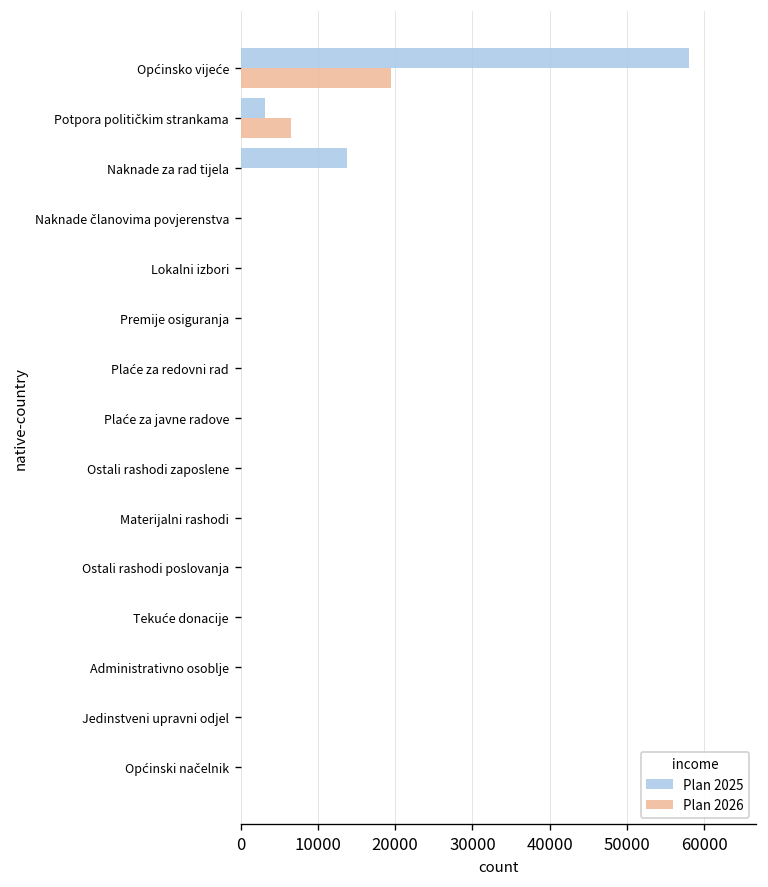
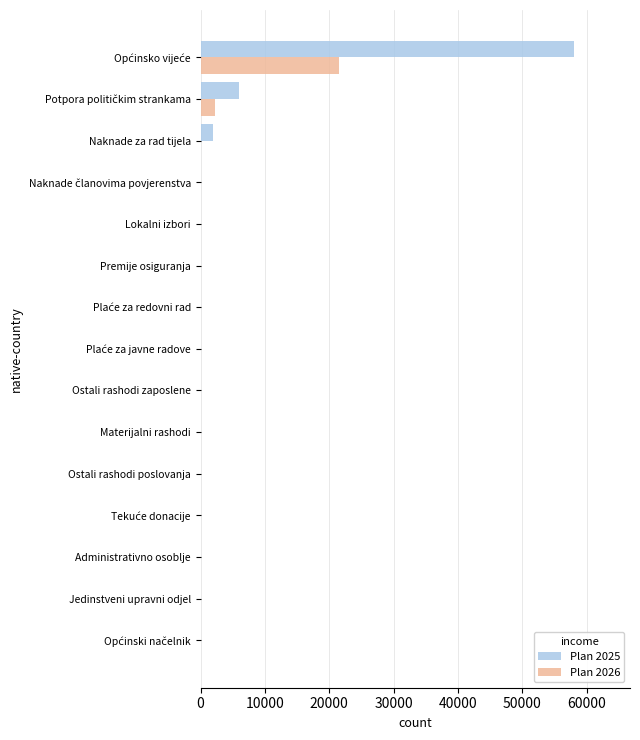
Plan 2026, Općinsko vijeće: 20000 -> 21000
Plan 2025, Potpora političkim strankama: 3000 -> 6000
Plan 2026, Potpora političkim strankama: 7000 -> 2000
Plan 2025, Naknade za rad tijela: 14000 -> 2000
